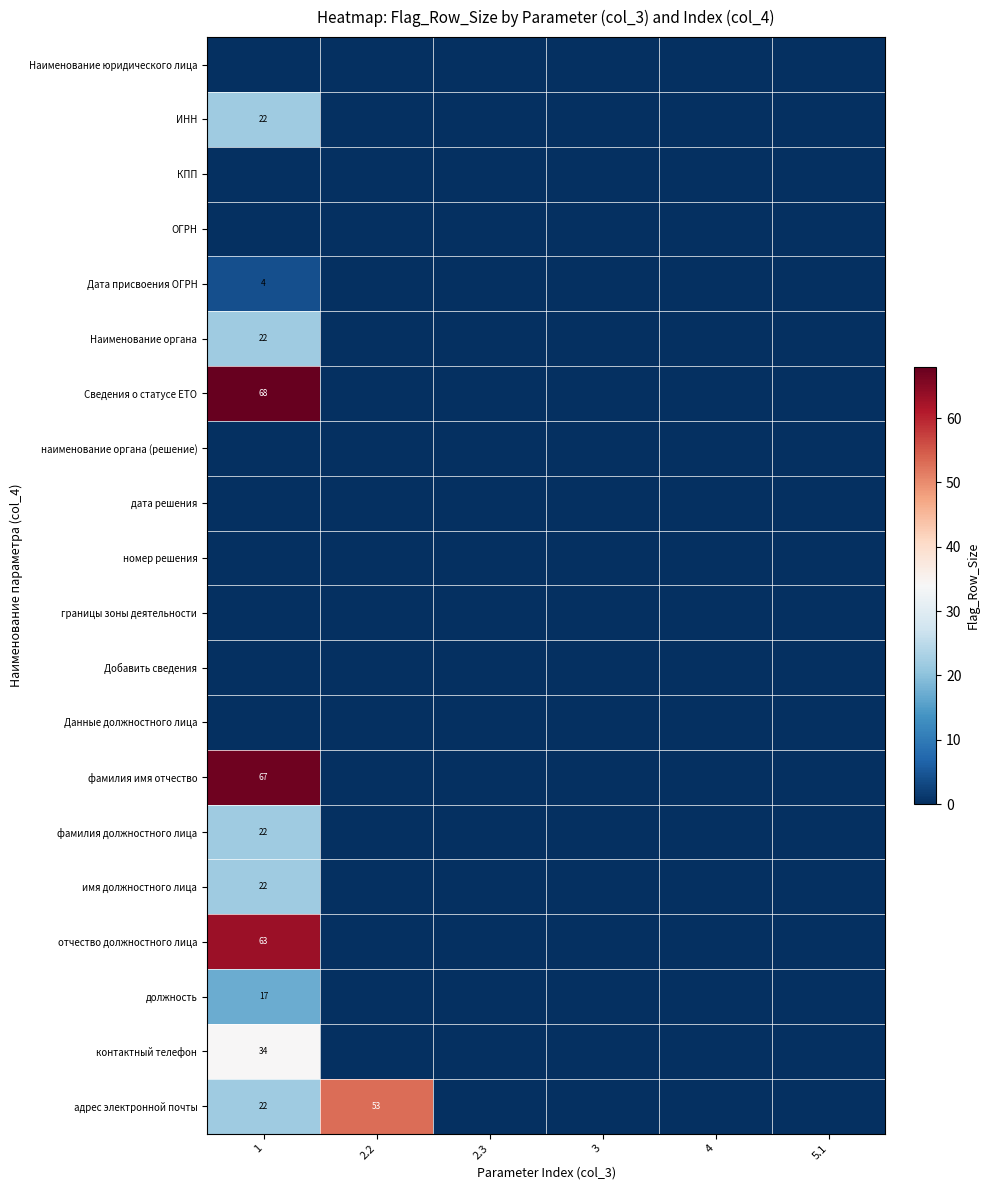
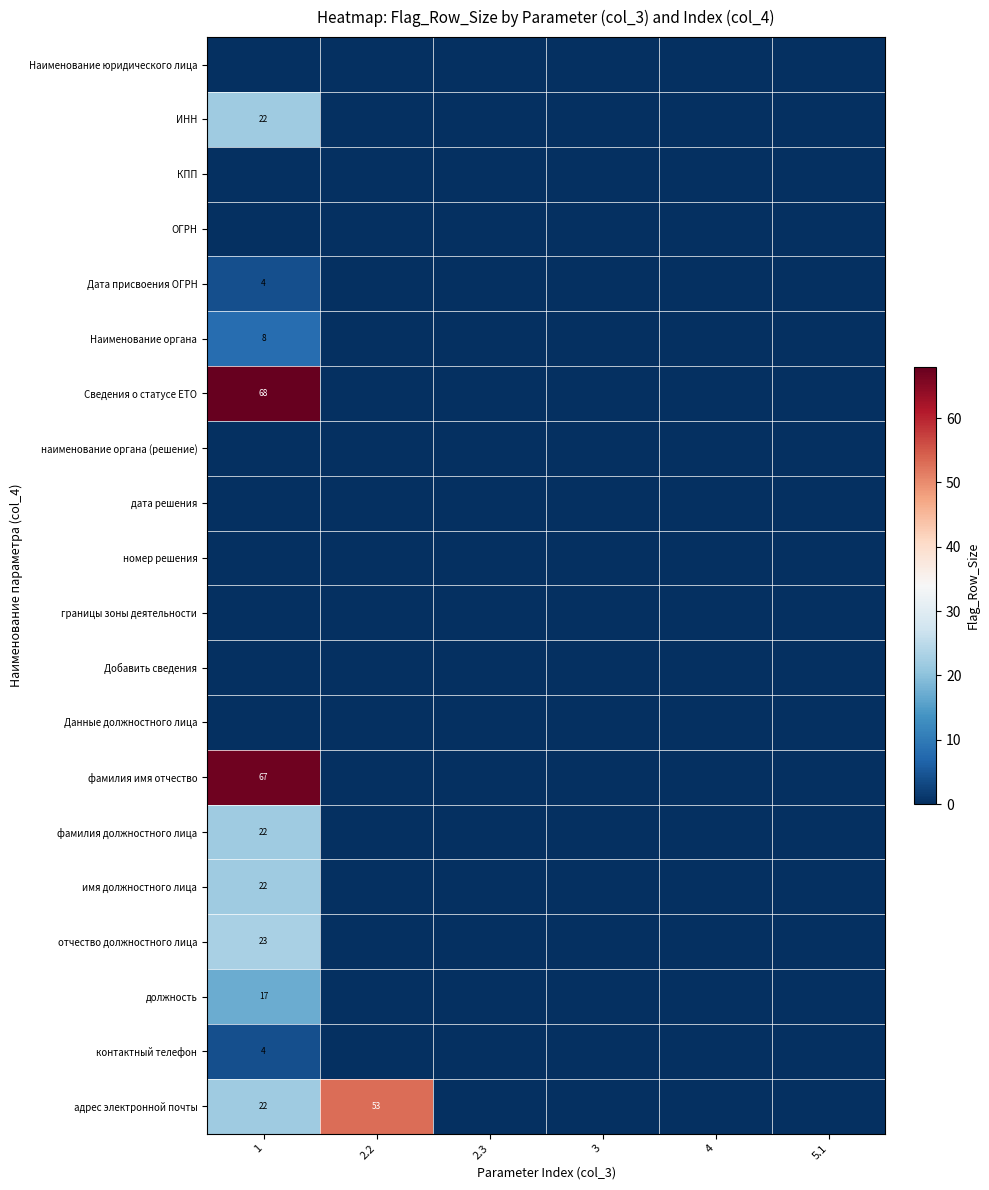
Наименование органа, 1: 22 -> 8
отчество должностного лица, 1: 63 -> 23
контактный телефон, 1: 34 -> 4
